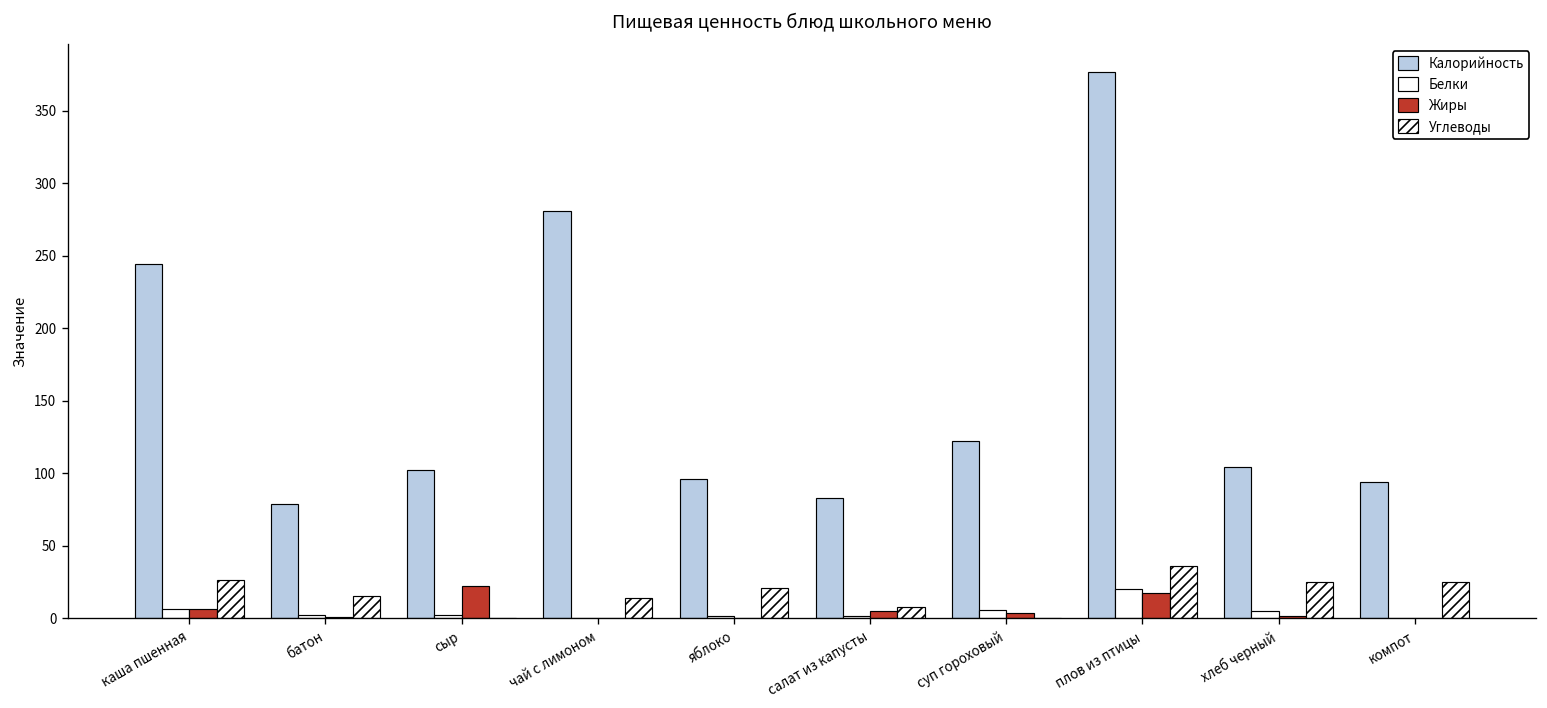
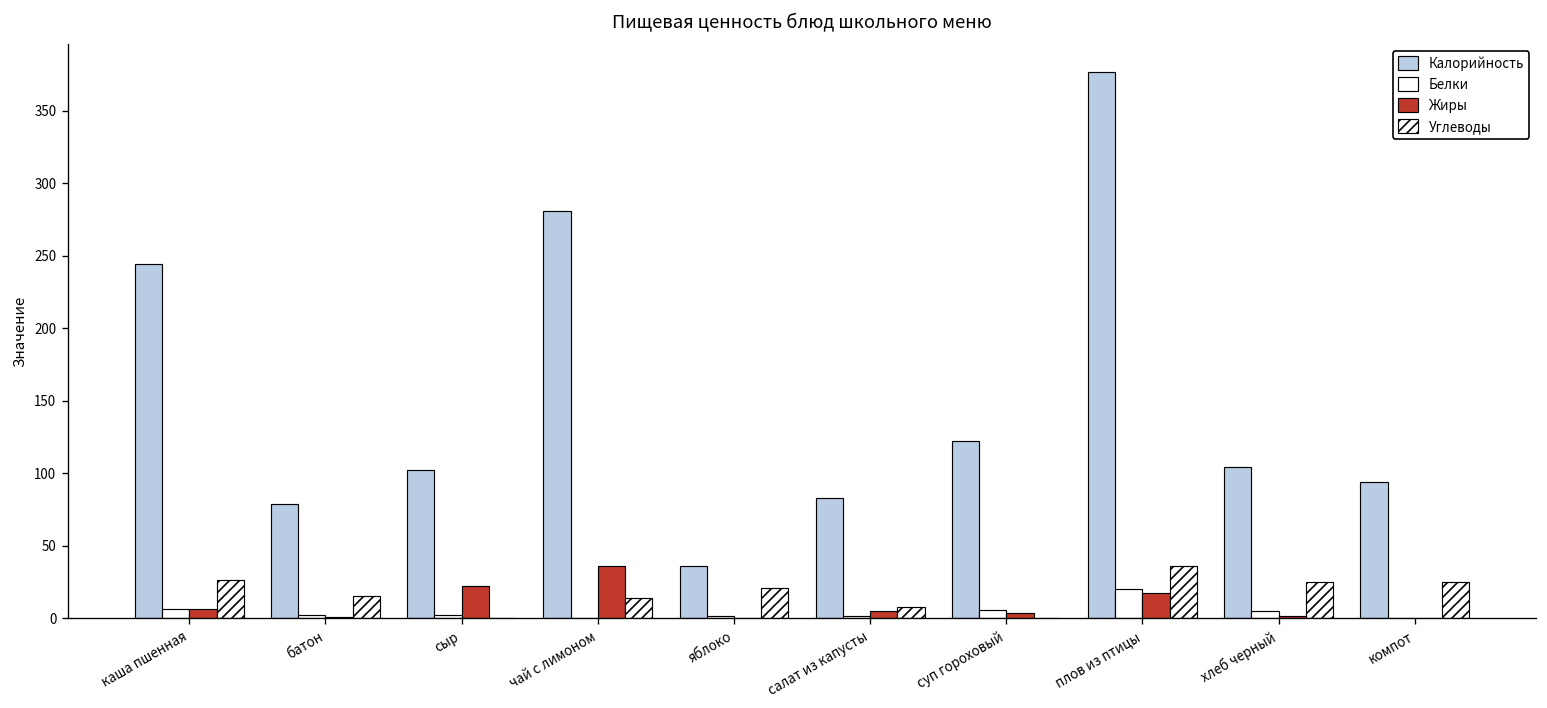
Жиры, чай с лимоном: 0 -> 36
Калорийность, яблоко: 96 -> 36
